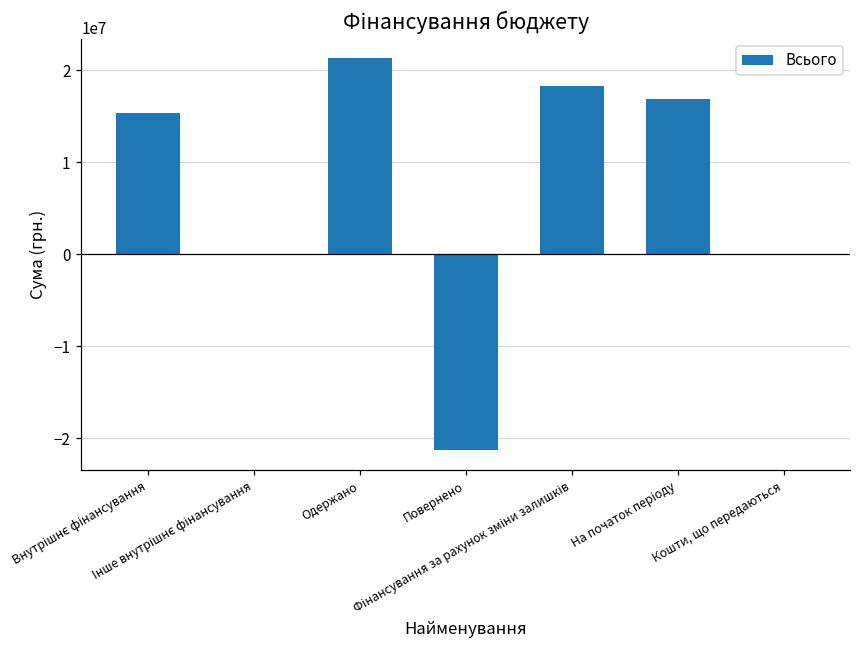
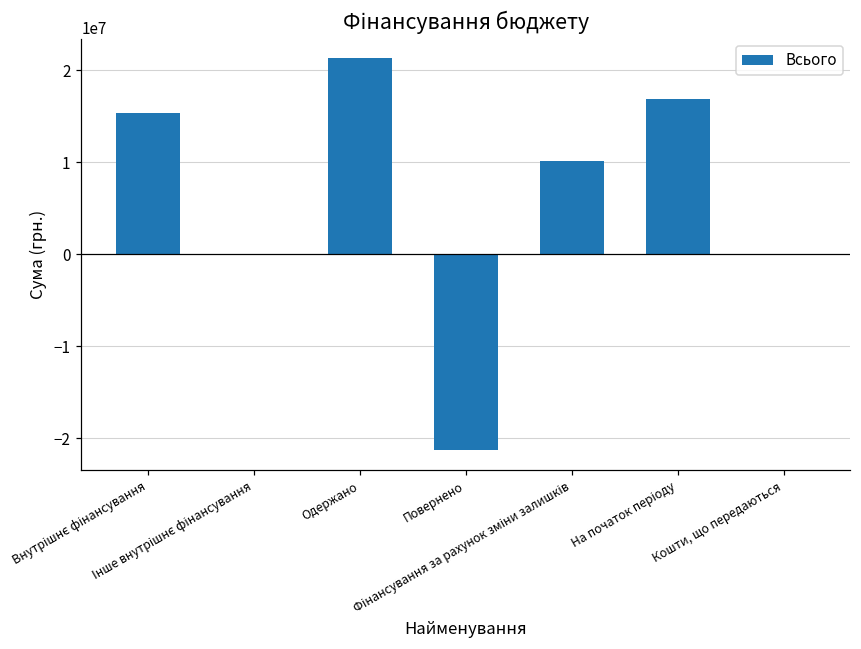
Фінансування за рахунок зміни залишків: 18000000 -> 10000000
